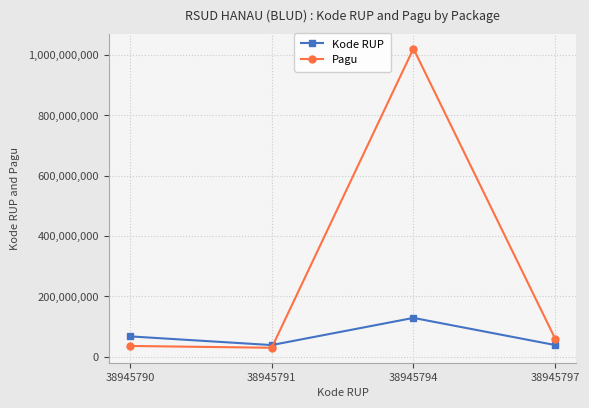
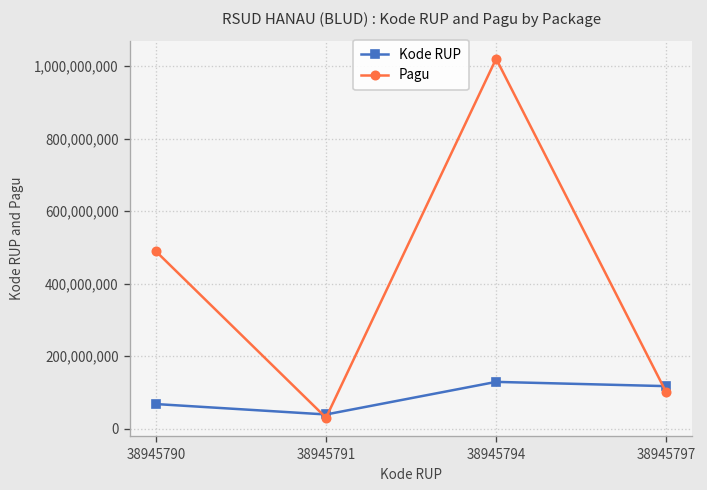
Pagu, 38945790: 40,000,000 -> 490,000,000
Kode RUP, 38945797: 40,000,000 -> 120,000,000
Pagu, 38945797: 60,000,000 -> 100,000,000
